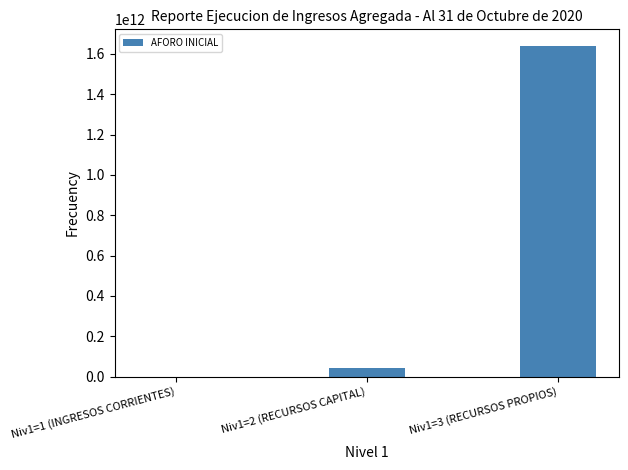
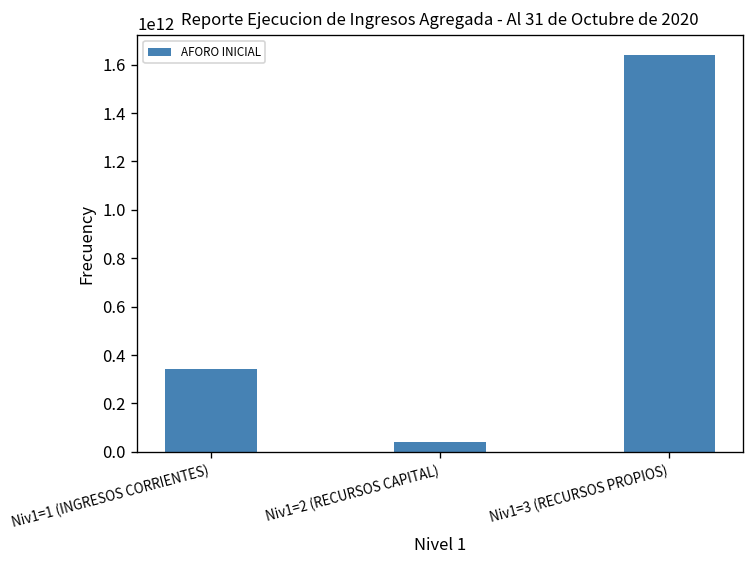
Niv1=1 (INGRESOS CORRIENTES): 0 -> 340000000000
